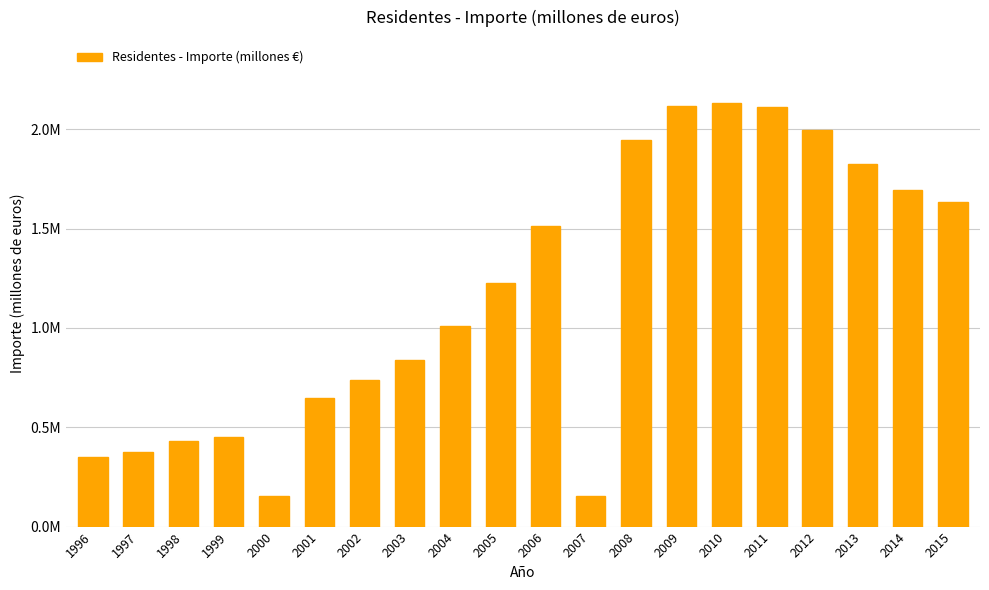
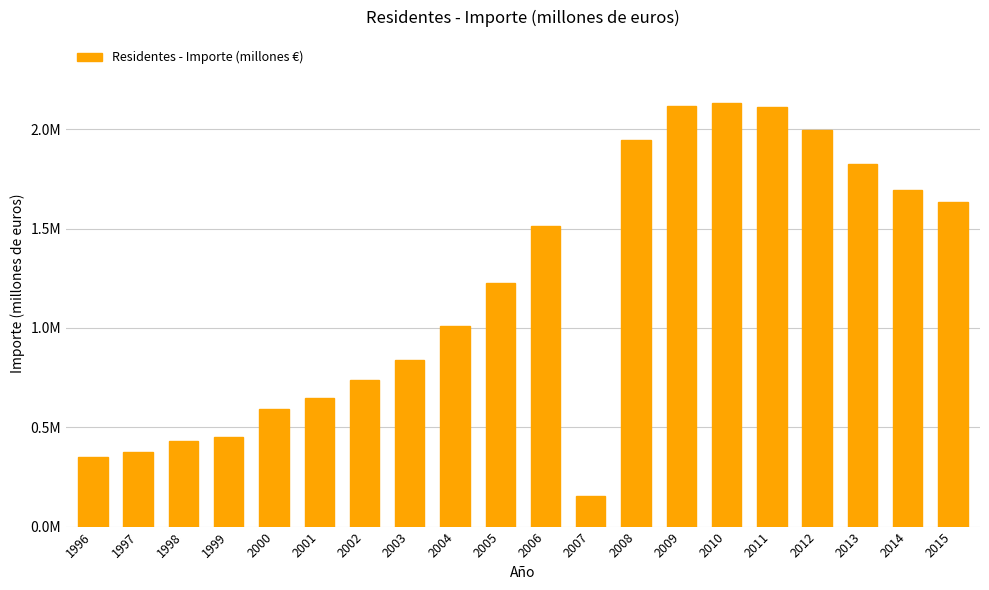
2000: 160000 -> 590000
